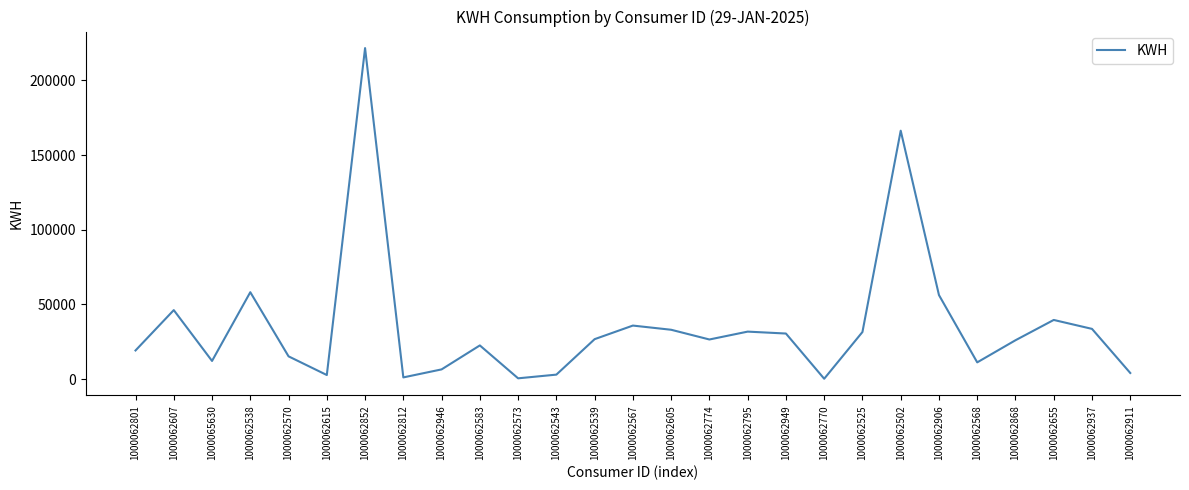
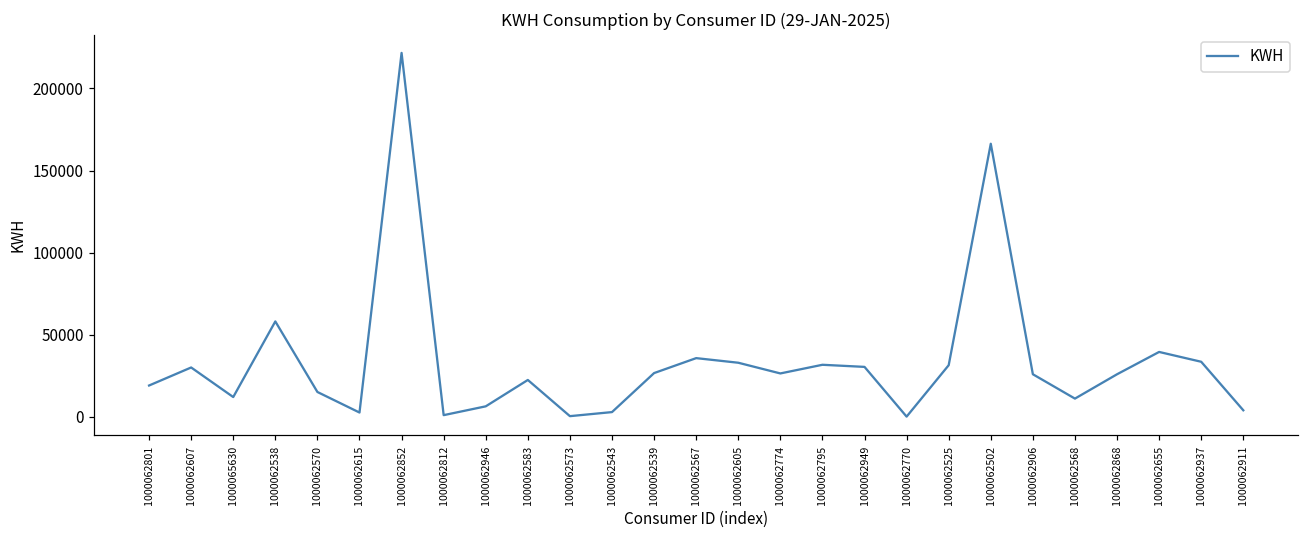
1000062607: 46000 -> 30000
1000062906: 56000 -> 26000
